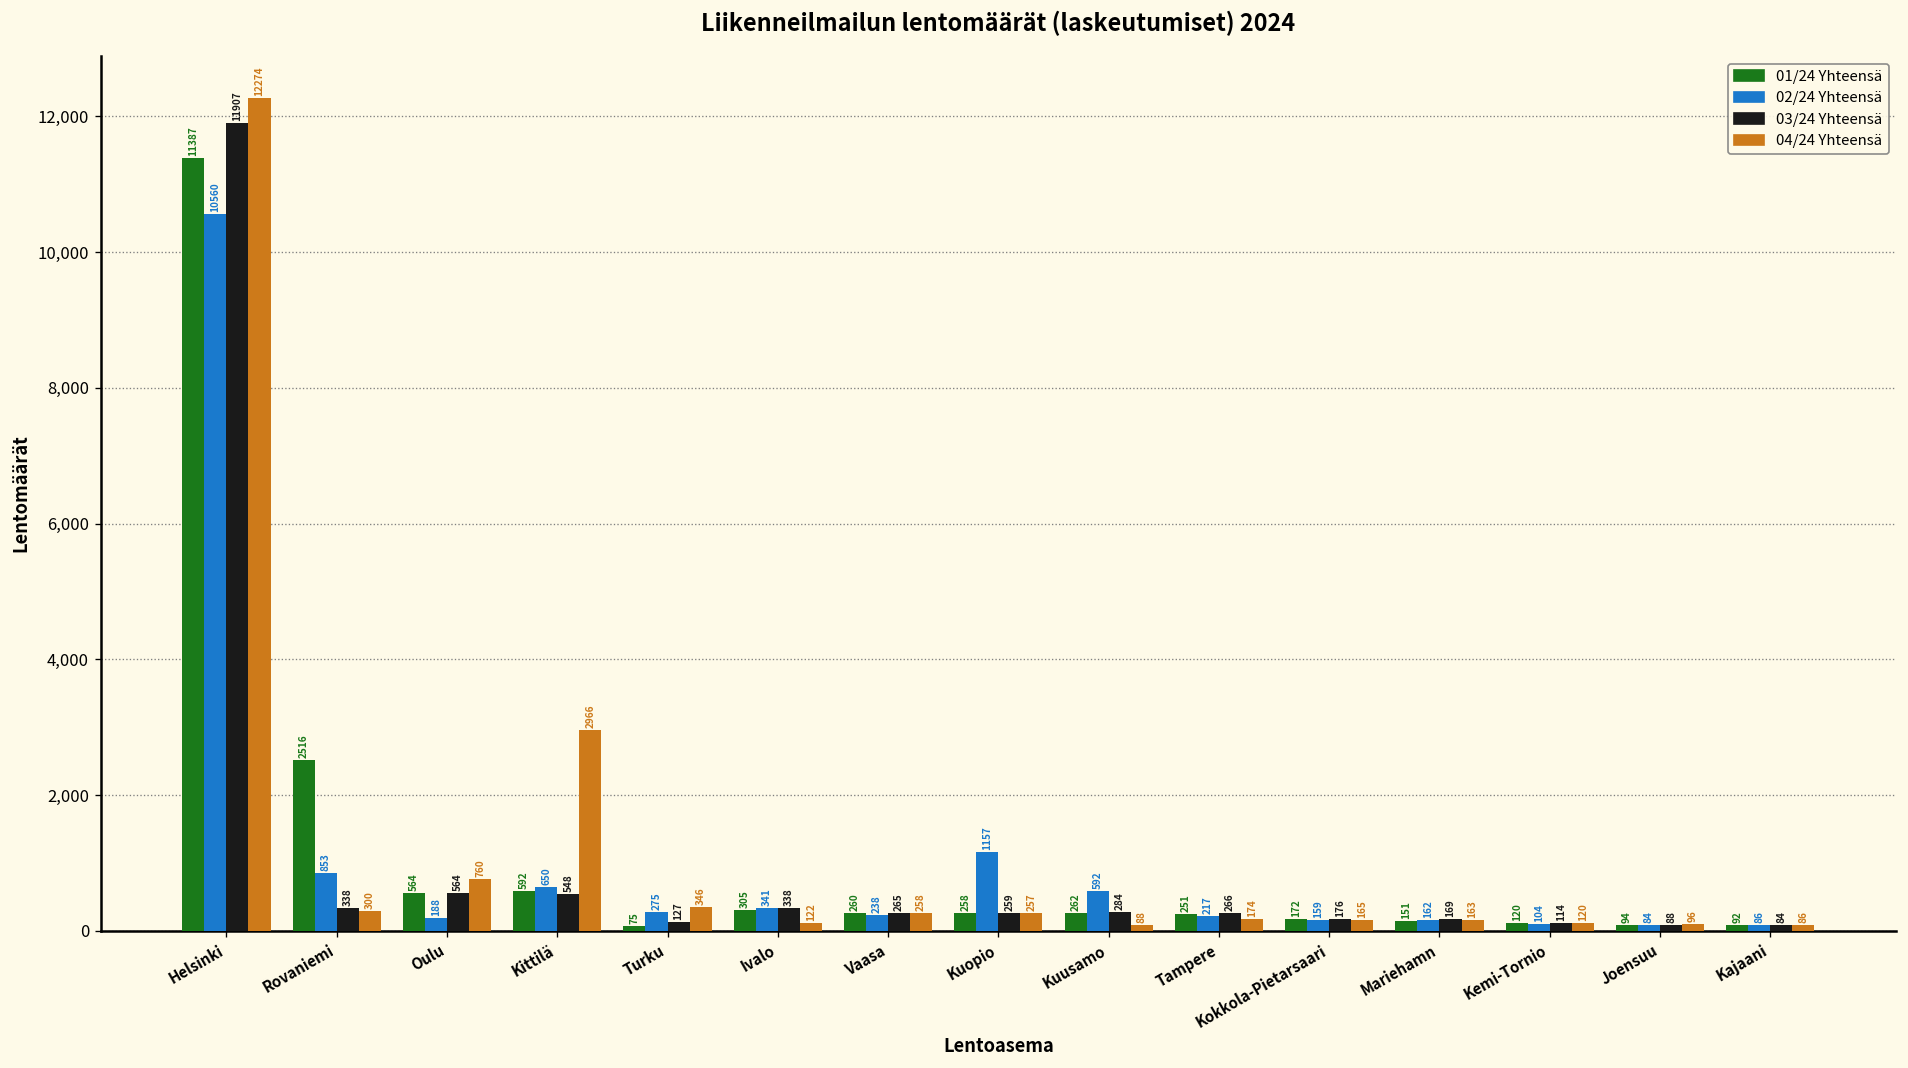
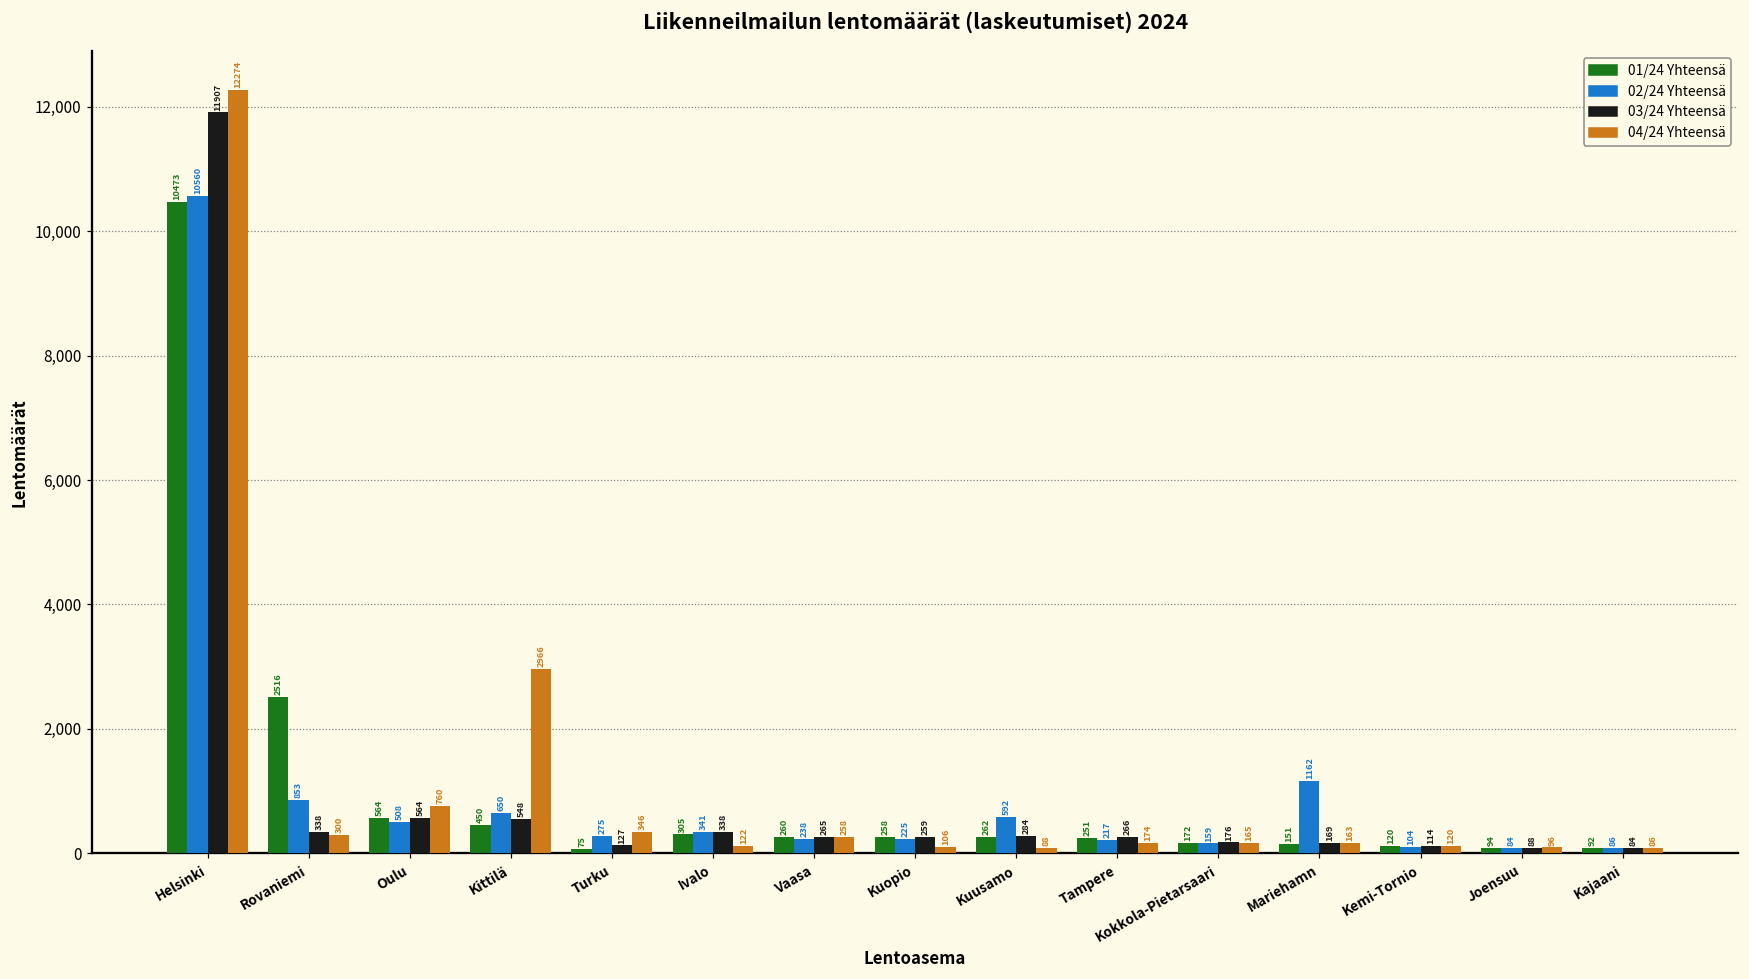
01/24 Yhteensä, Helsinki: 11387 -> 10473
02/24 Yhteensä, Oulu: 188 -> 508
01/24 Yhteensä, Kittilä: 592 -> 450
02/24 Yhteensä, Kuopio: 1157 -> 225
04/24 Yhteensä, Kuopio: 257 -> 106
02/24 Yhteensä, Mariehamn: 162 -> 1162
